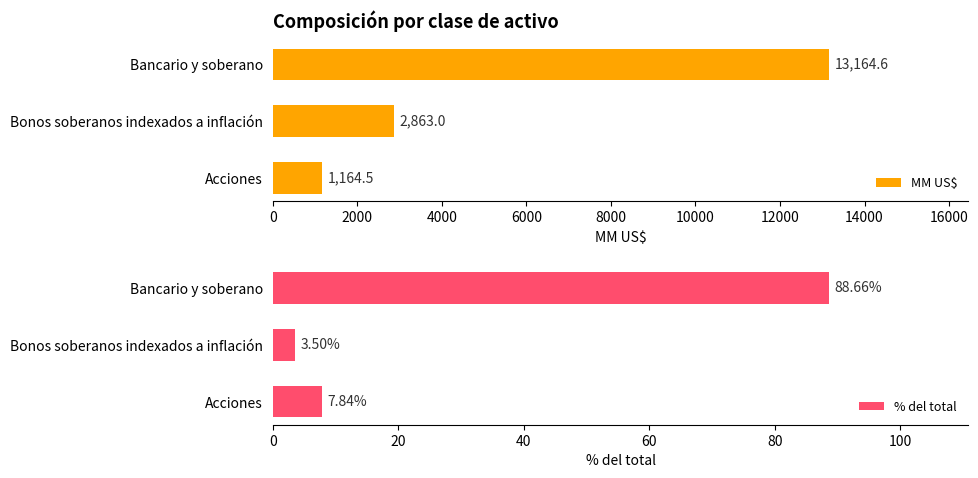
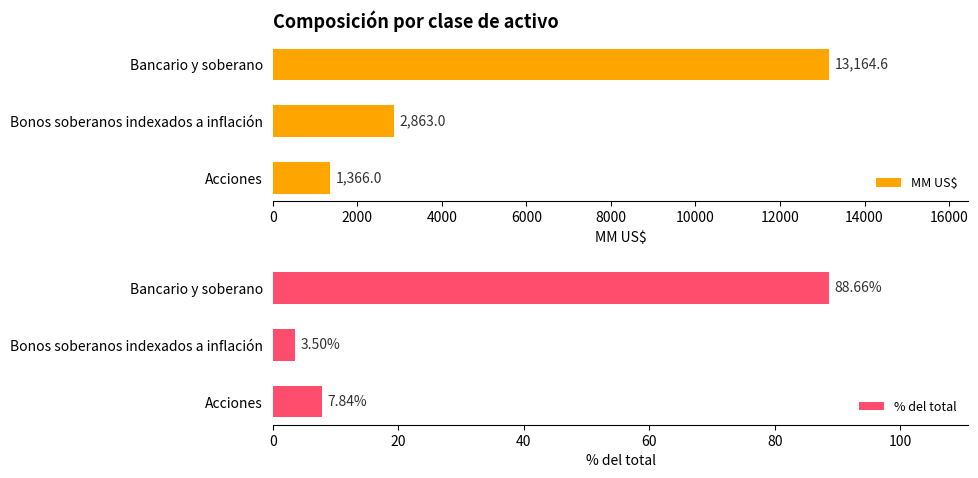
Composición por clase de activo, Acciones: 1,164.5 -> 1,366.0
